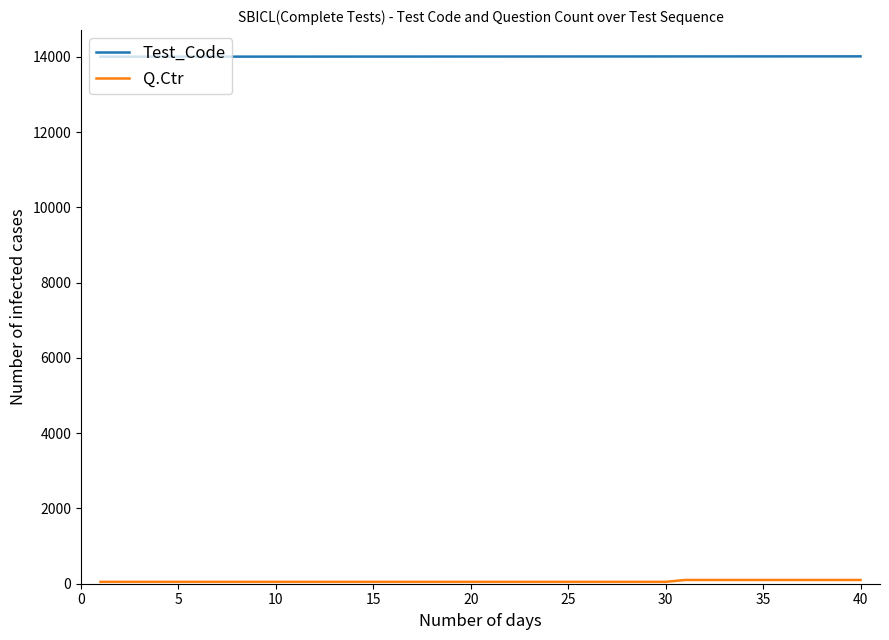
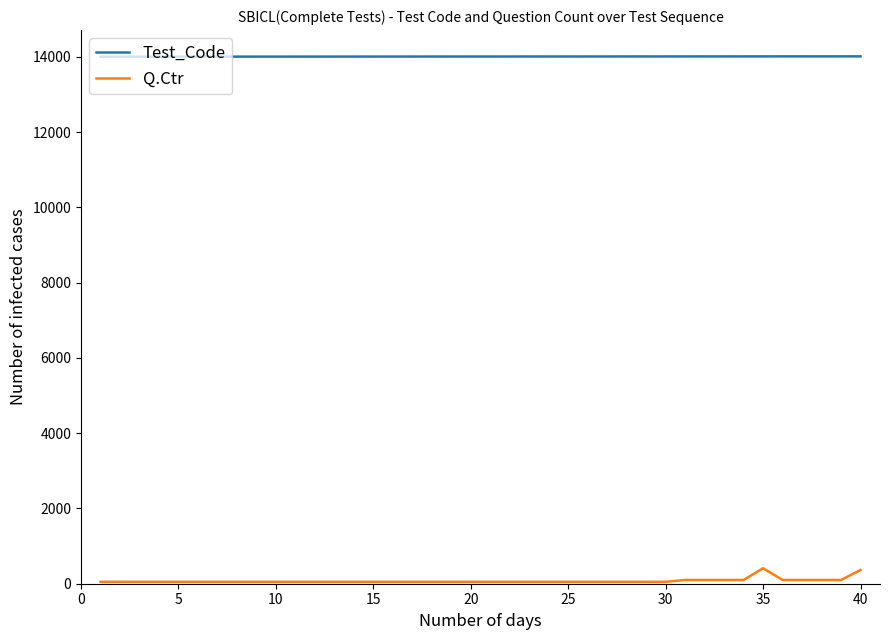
Q.Ctr, 35: 100 -> 400
Q.Ctr, 40: 100 -> 400
